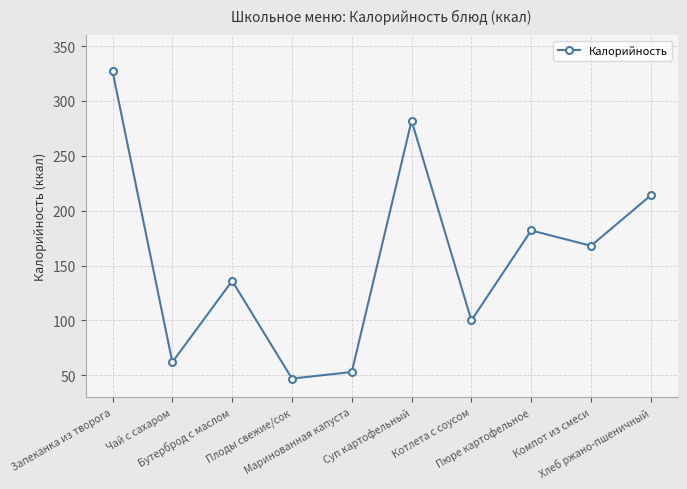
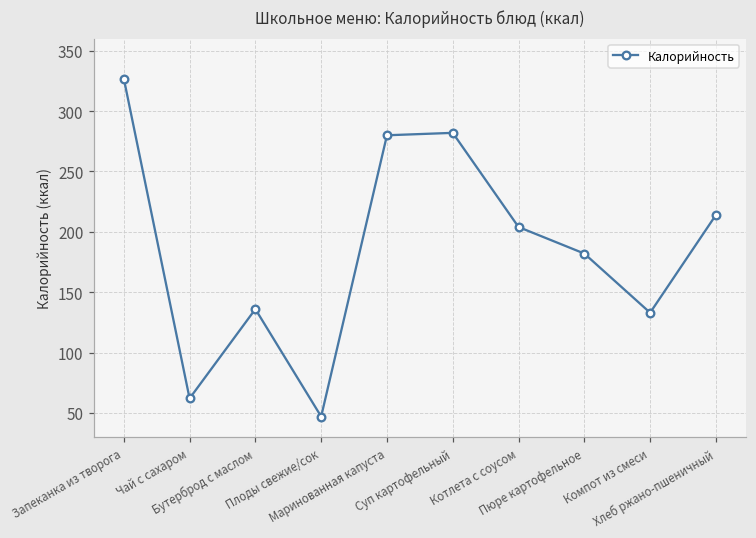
Маринованная капуста: 53 -> 280
Котлета с соусом: 100 -> 204
Компот из смеси: 168 -> 133
